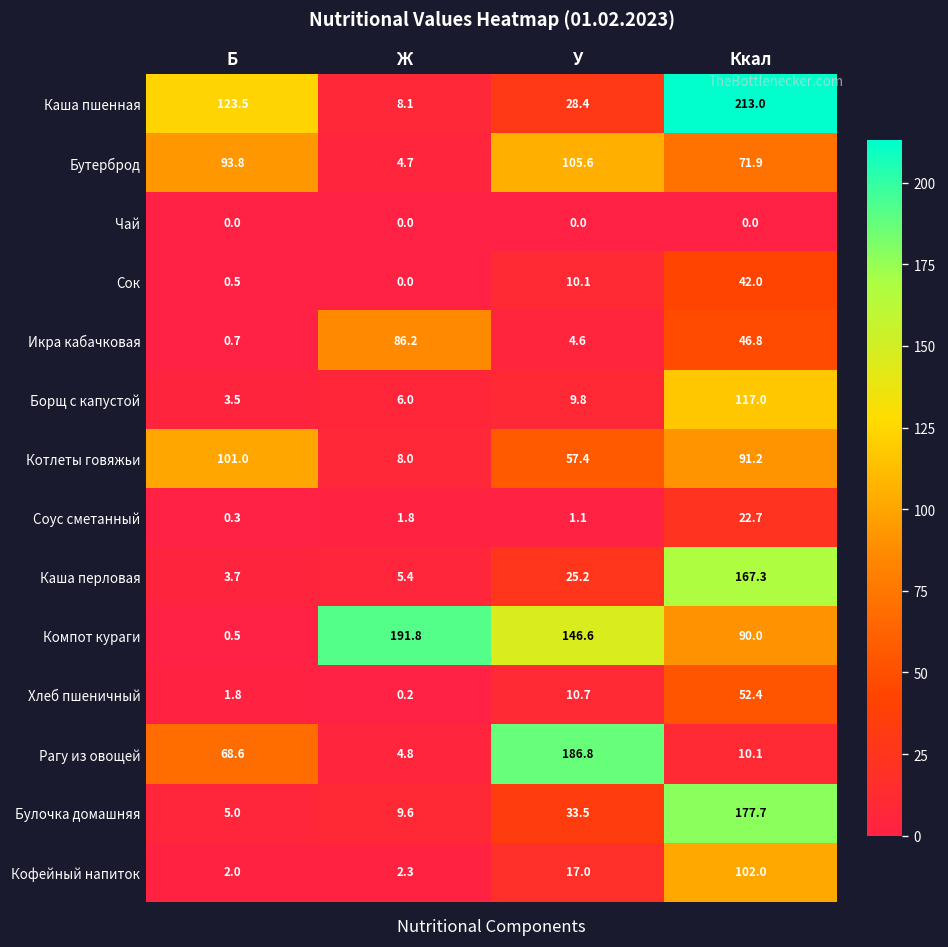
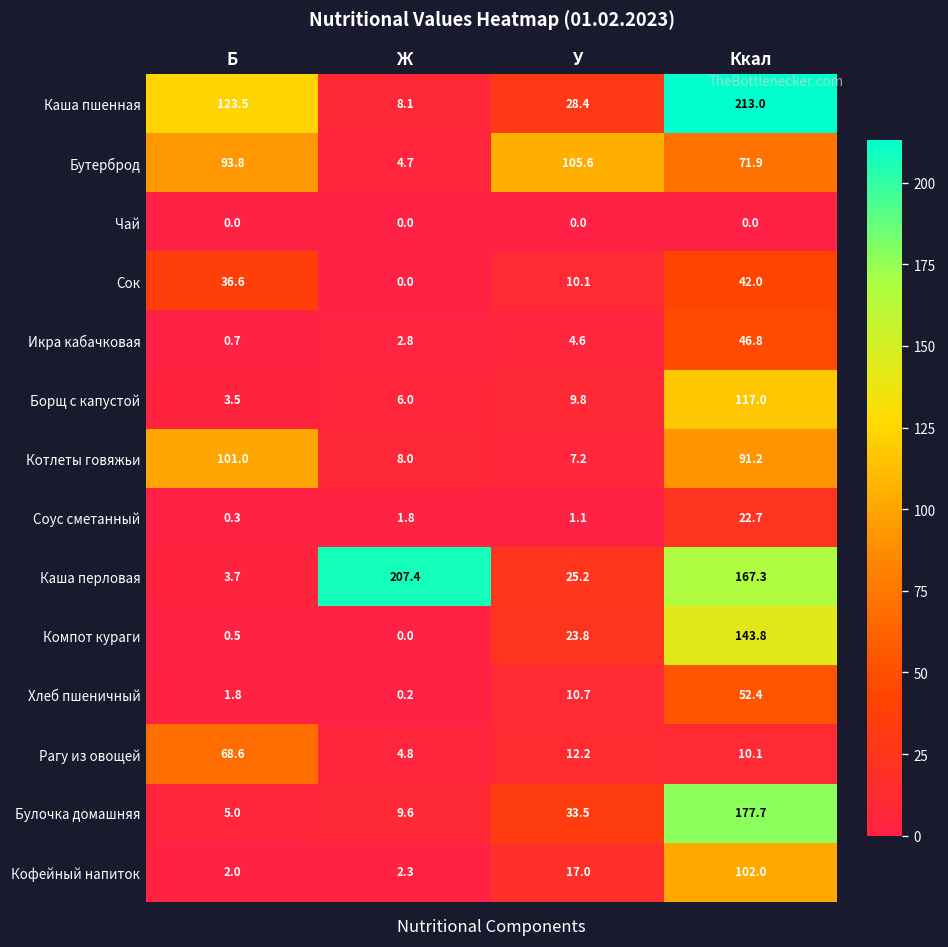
Сок, Б: 0.5 -> 36.6
Икра кабачковая, Ж: 86.2 -> 2.8
Котлеты говяжьи, У: 57.4 -> 7.2
Каша перловая, Ж: 5.4 -> 207.4
Компот кураги, Ж: 191.8 -> 0.0
Компот кураги, У: 146.6 -> 23.8
Компот кураги, Ккал: 90.0 -> 143.8
Рагу из овощей, У: 186.8 -> 12.2
